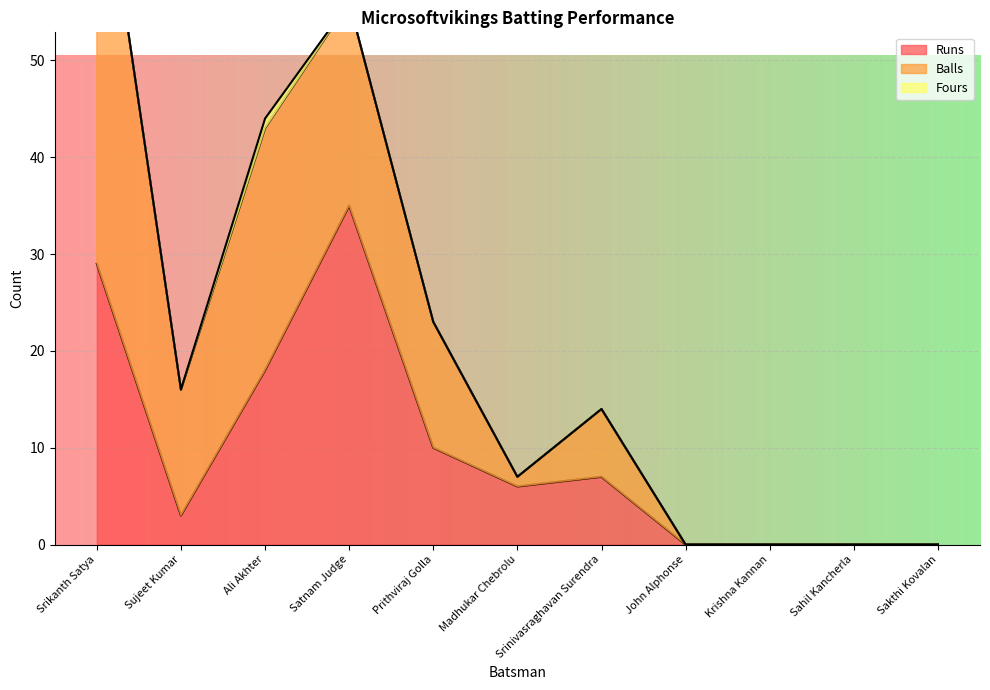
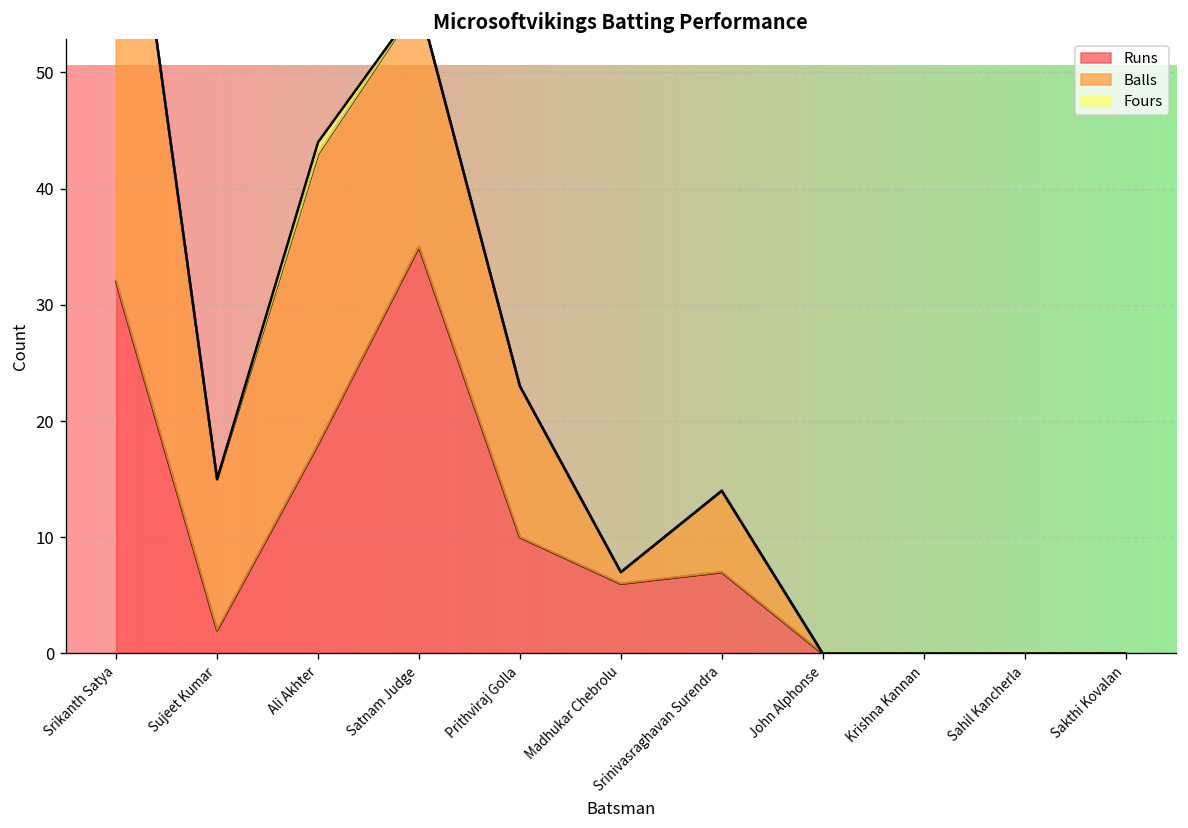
Runs, Srikanth Satya: 29 -> 32
Runs, Sujeet Kumar: 3 -> 2
